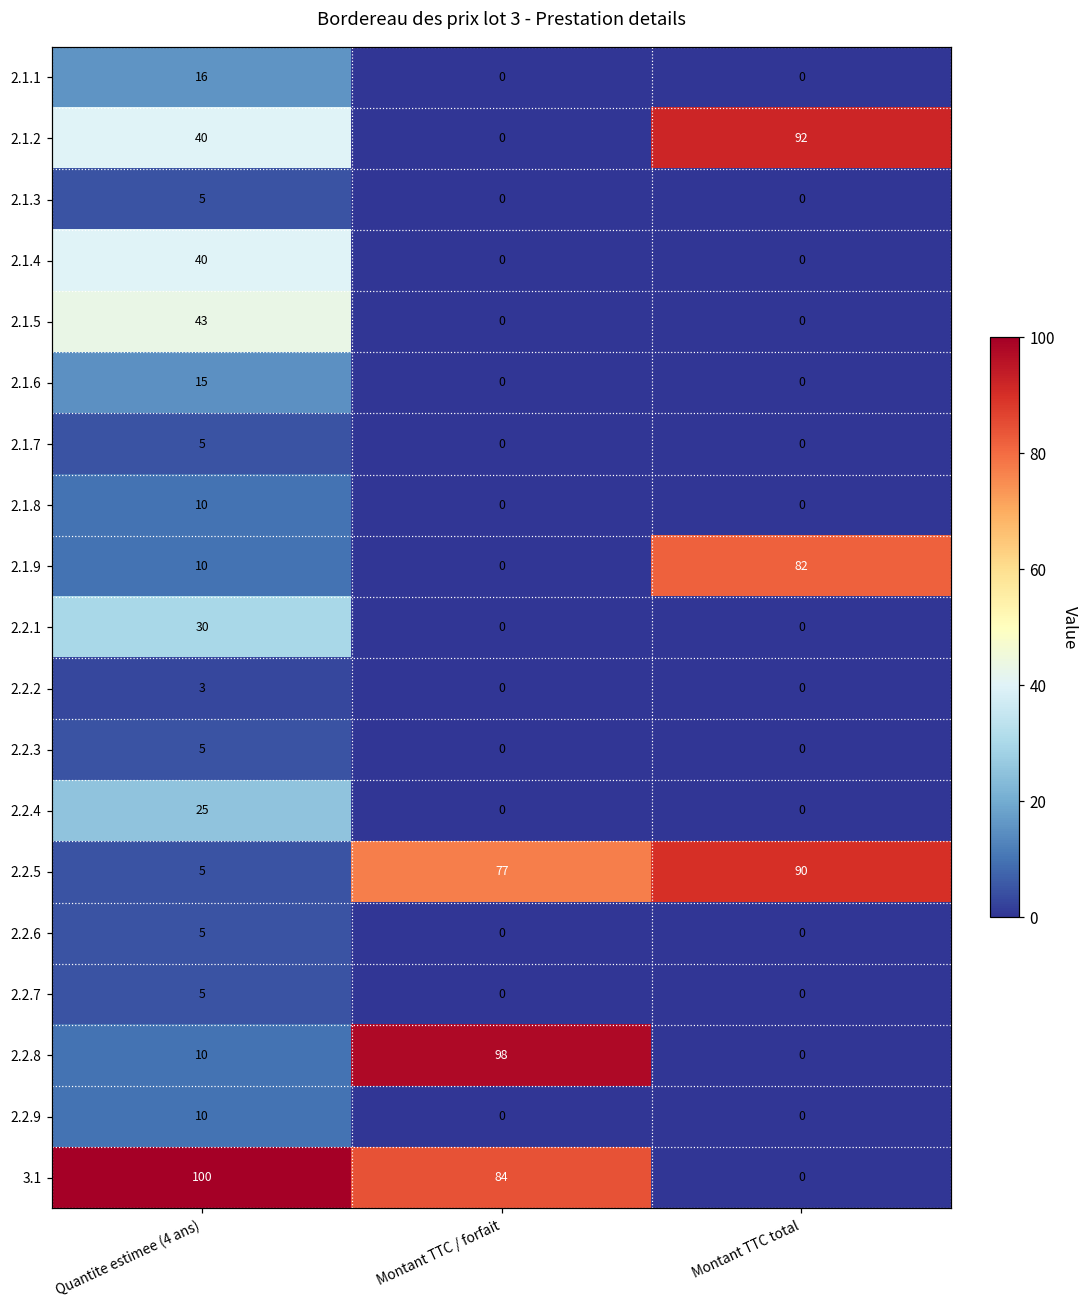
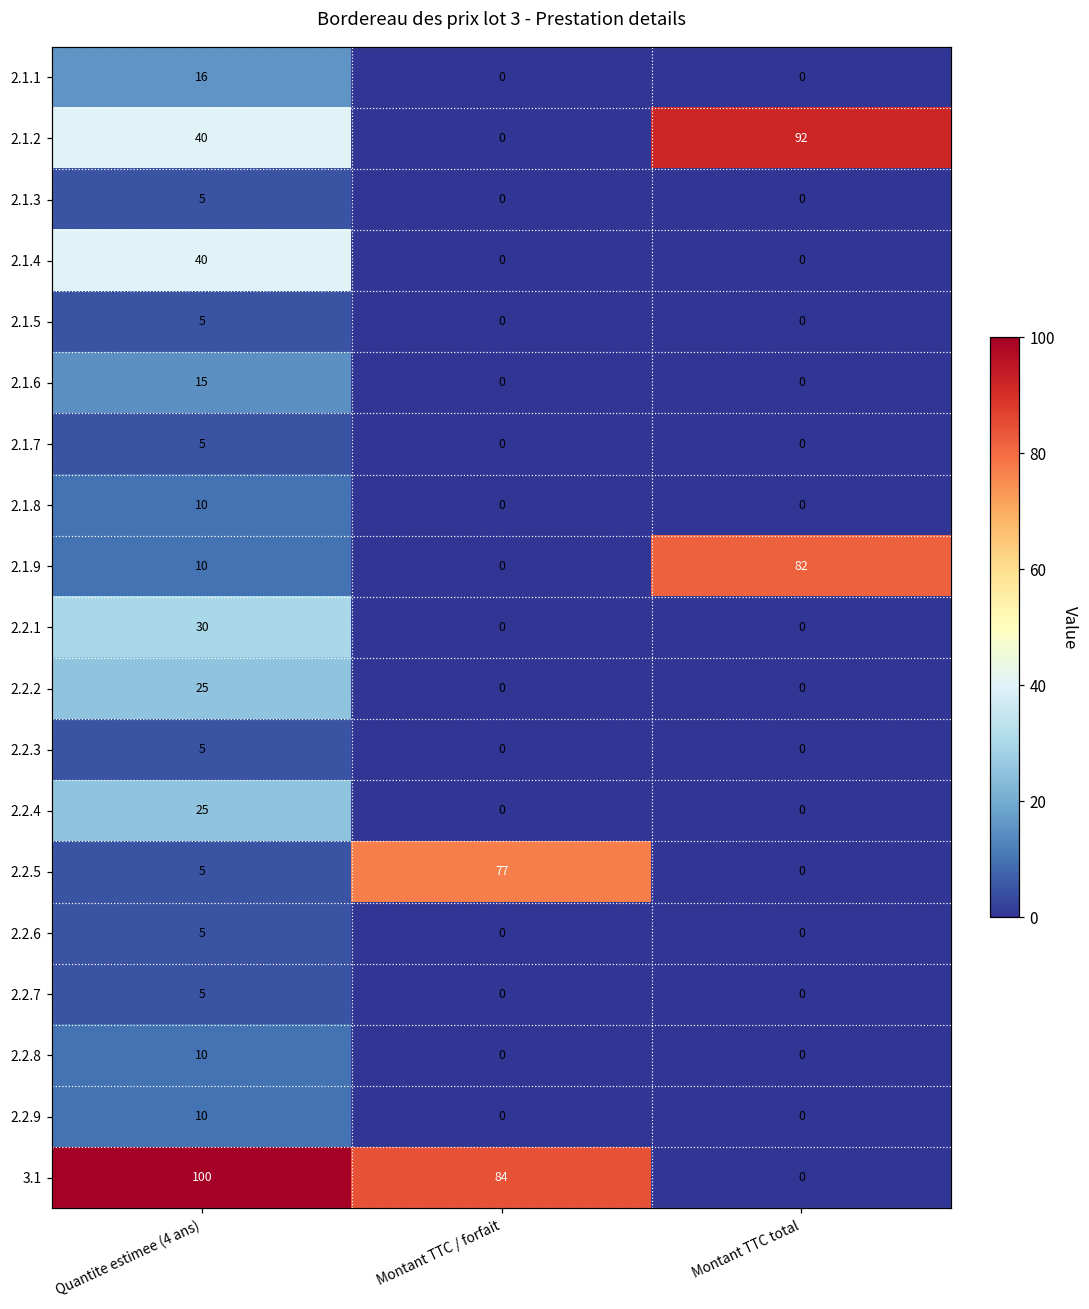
2.1.5, Quantite estimee (4 ans): 43 -> 5
2.2.2, Quantite estimee (4 ans): 3 -> 25
2.2.5, Montant TTC total: 90 -> 0
2.2.8, Montant TTC / forfait: 98 -> 0
